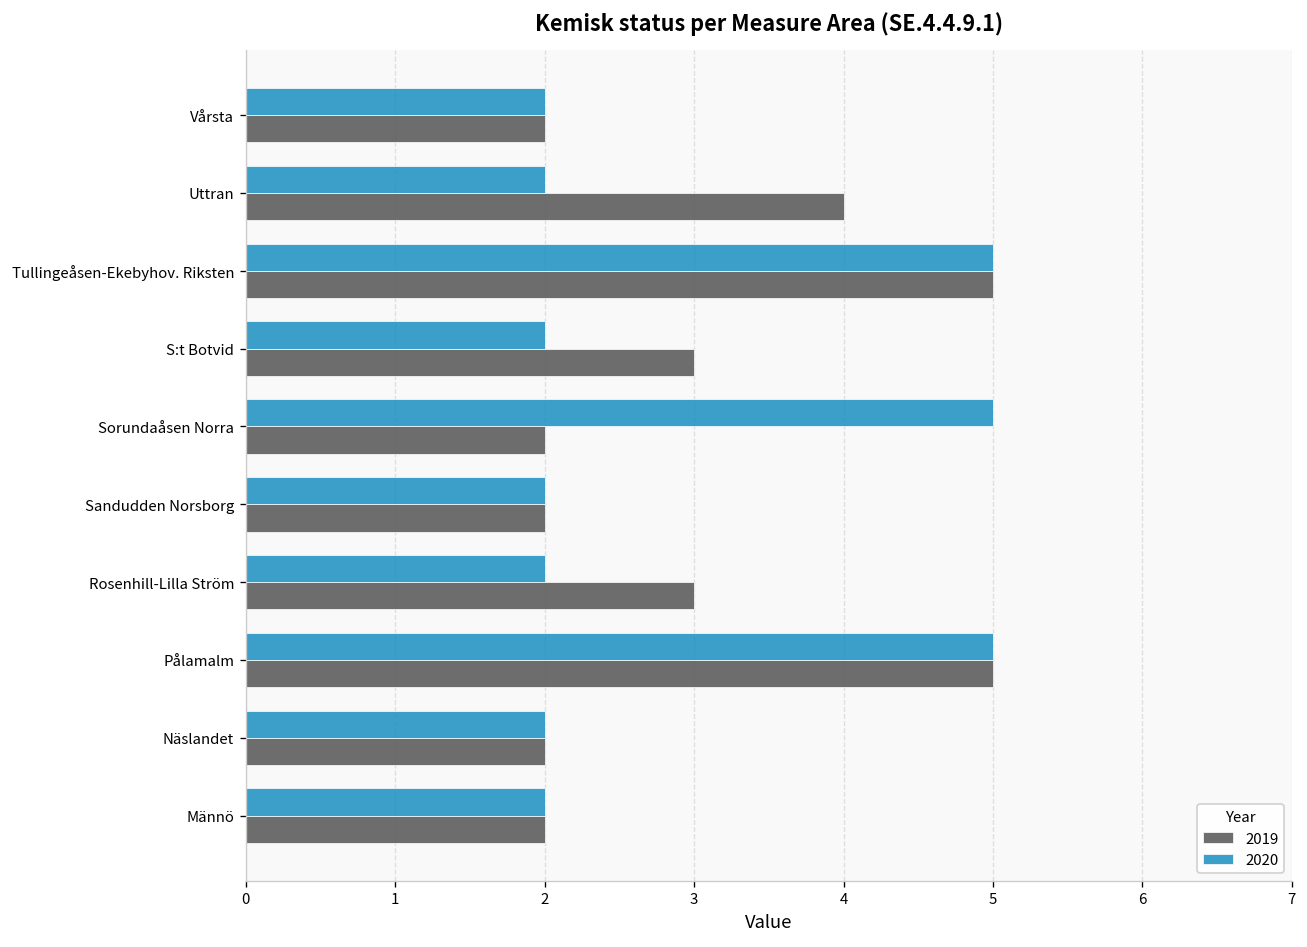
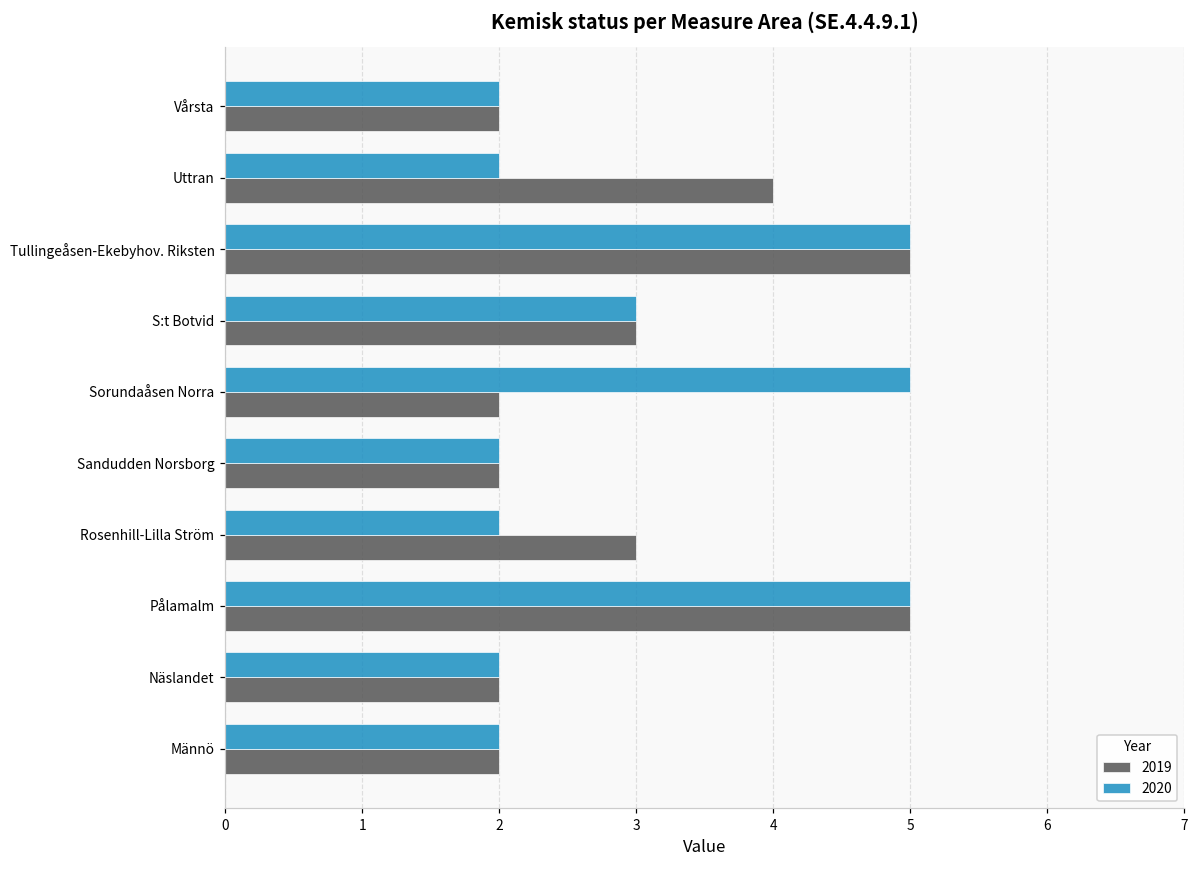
2020, S:t Botvid: 2 -> 3
